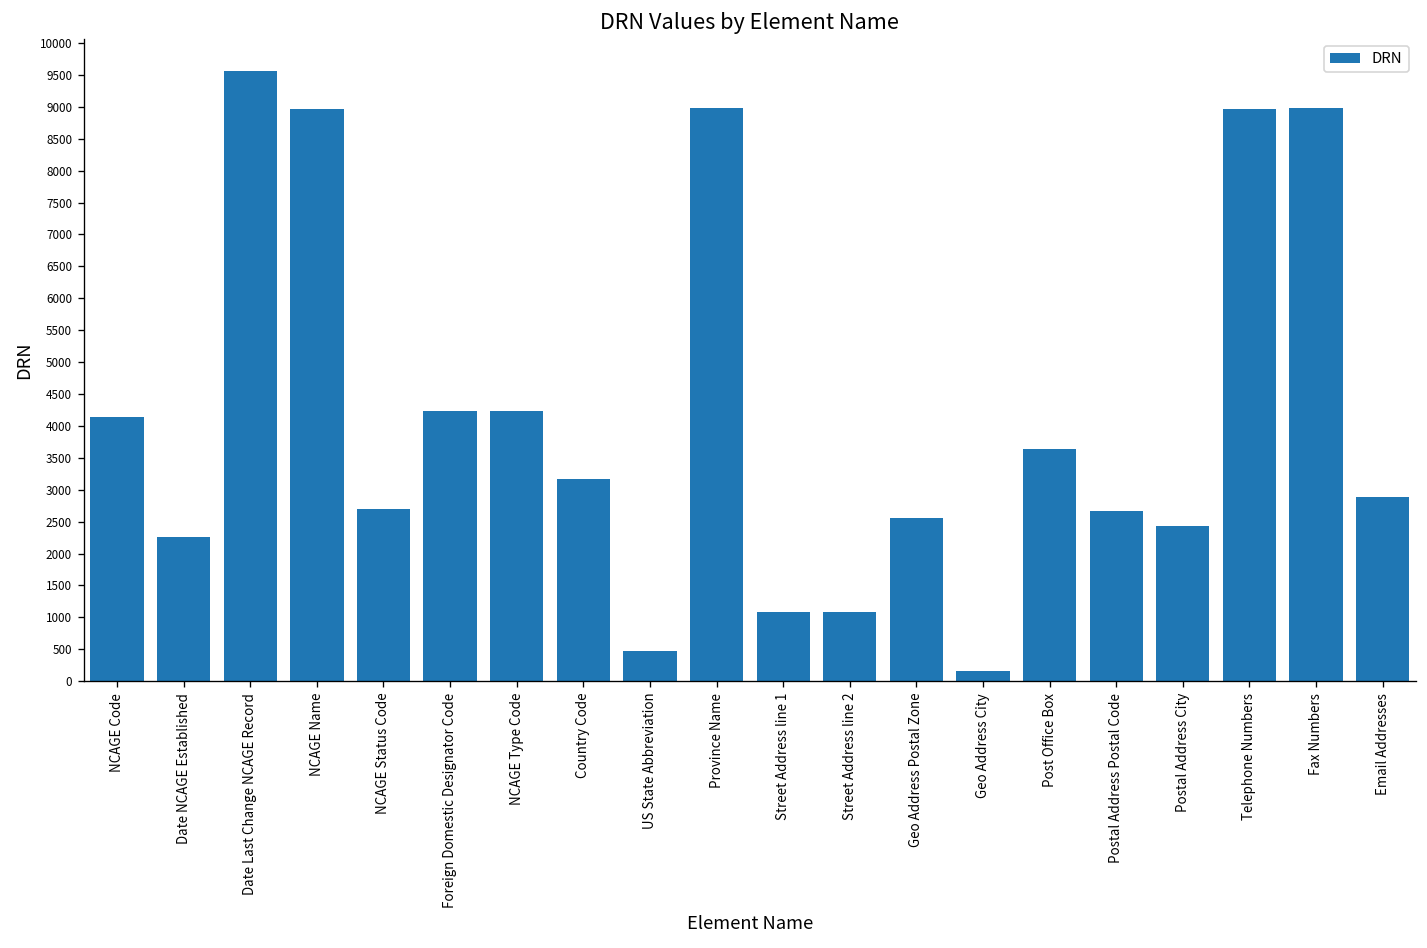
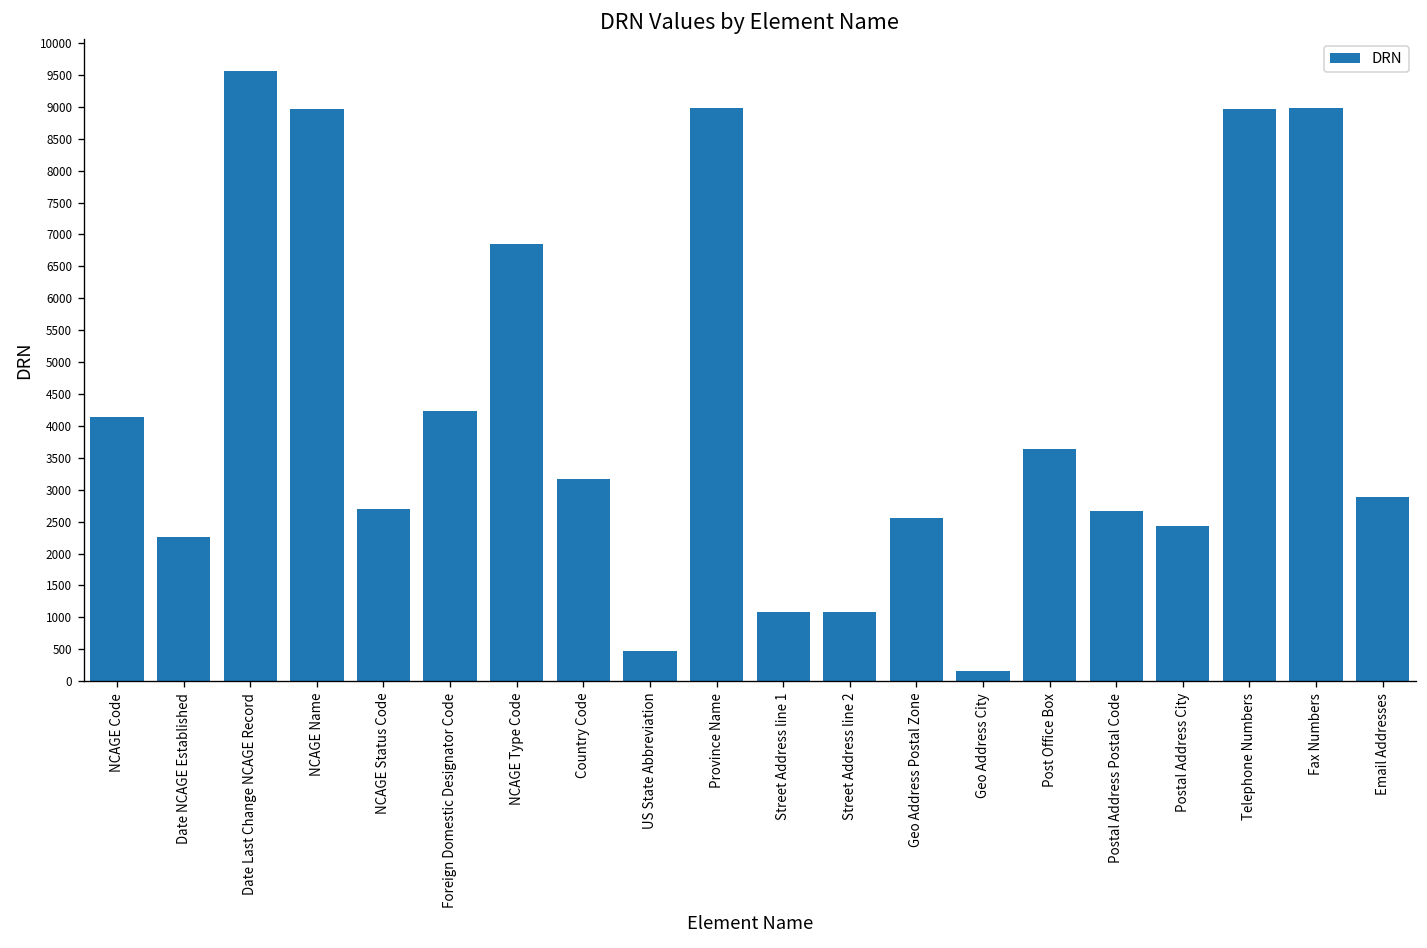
NCAGE Type Code: 4200 -> 6900
